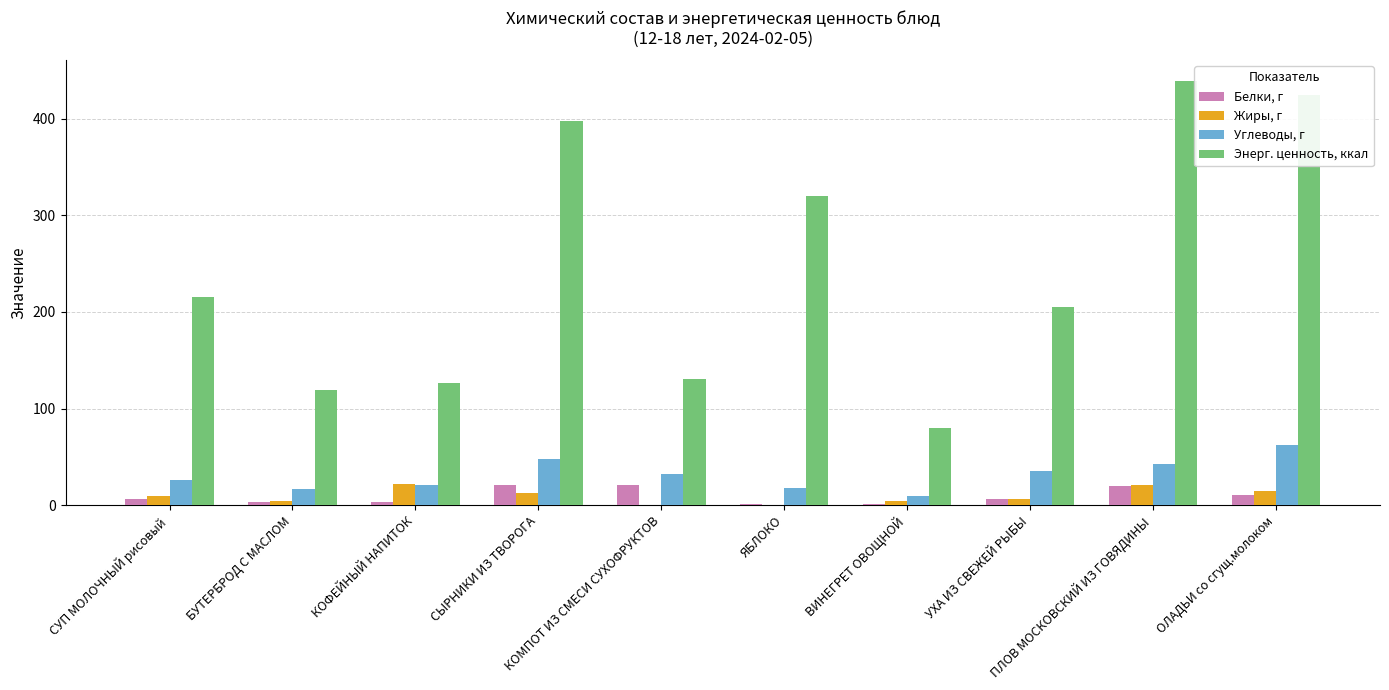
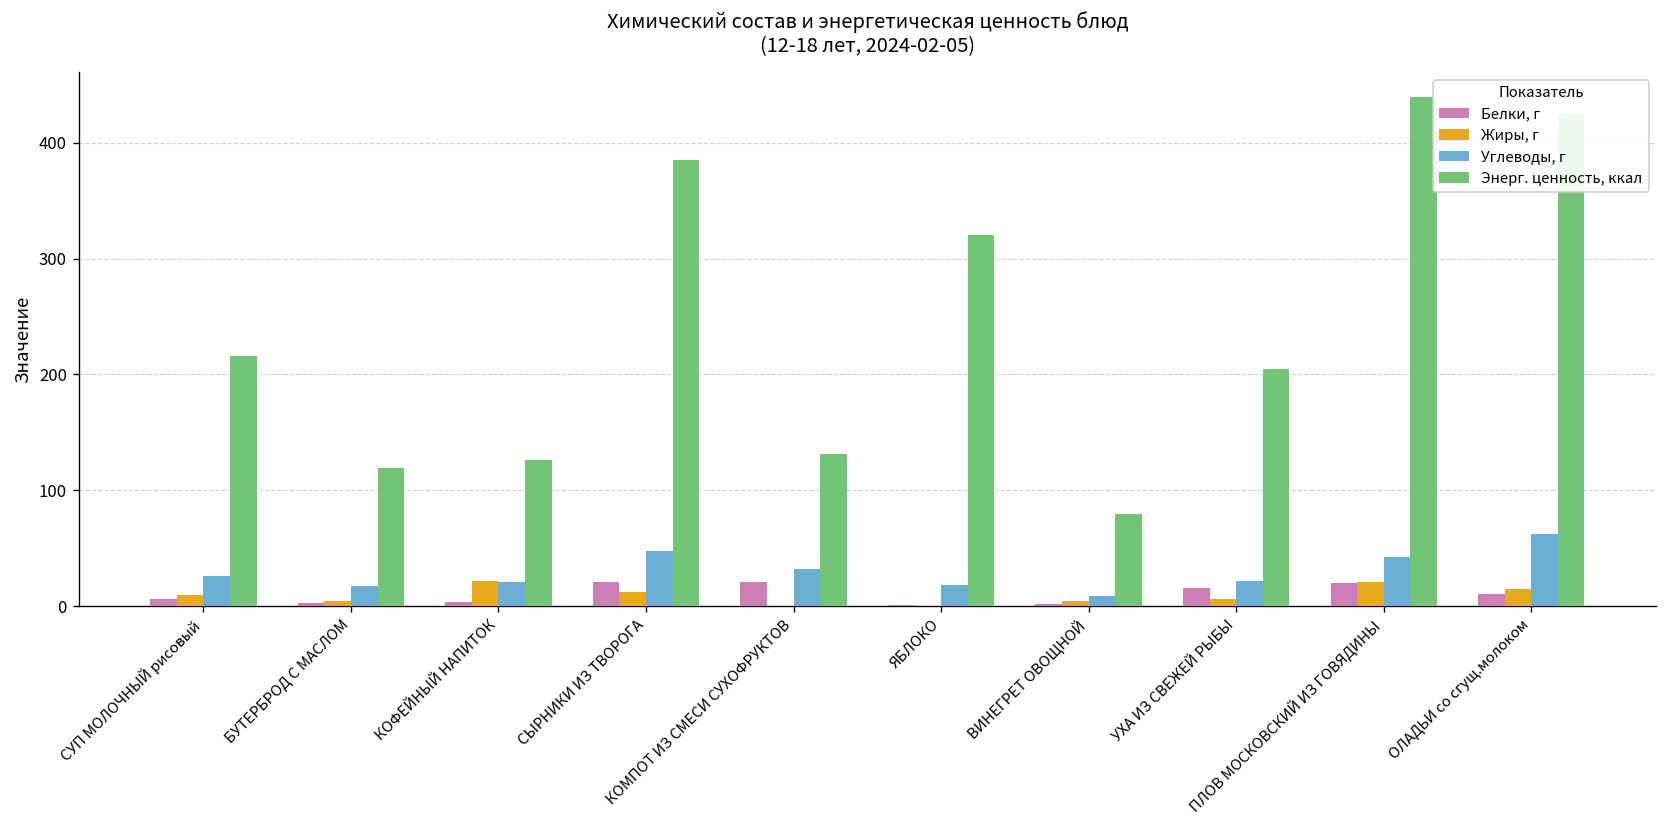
Энерг. ценность, ккал, СЫРНИКИ ИЗ ТВОРОГА: 400 -> 390
Белки, г, УХА ИЗ СВЕЖЕЙ РЫБЫ: 10 -> 20
Углеводы, г, УХА ИЗ СВЕЖЕЙ РЫБЫ: 40 -> 20
